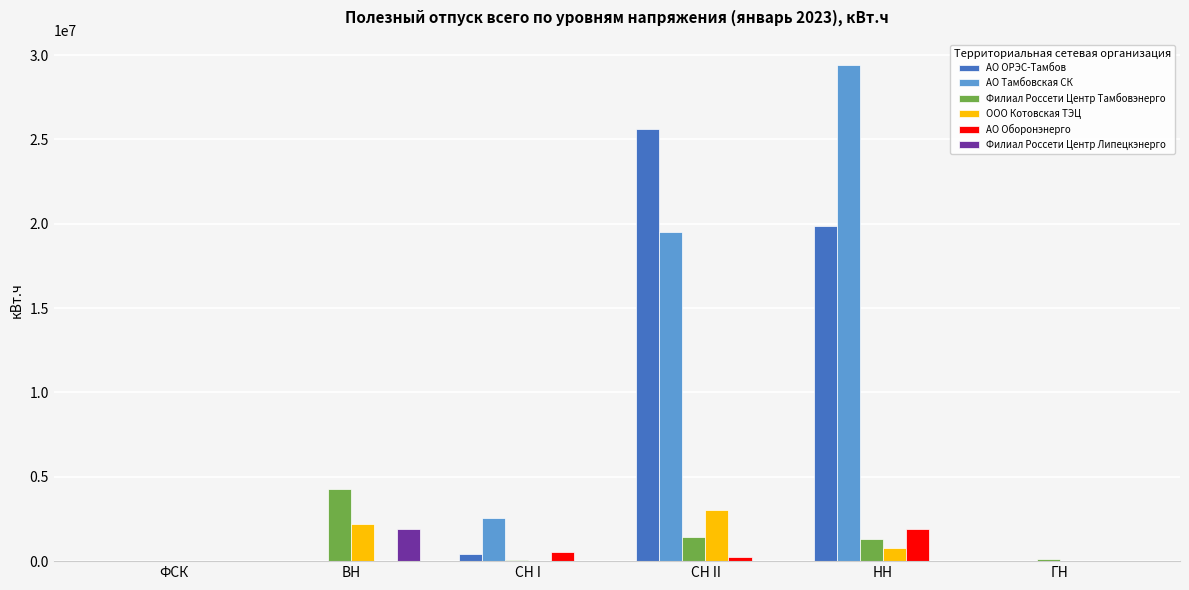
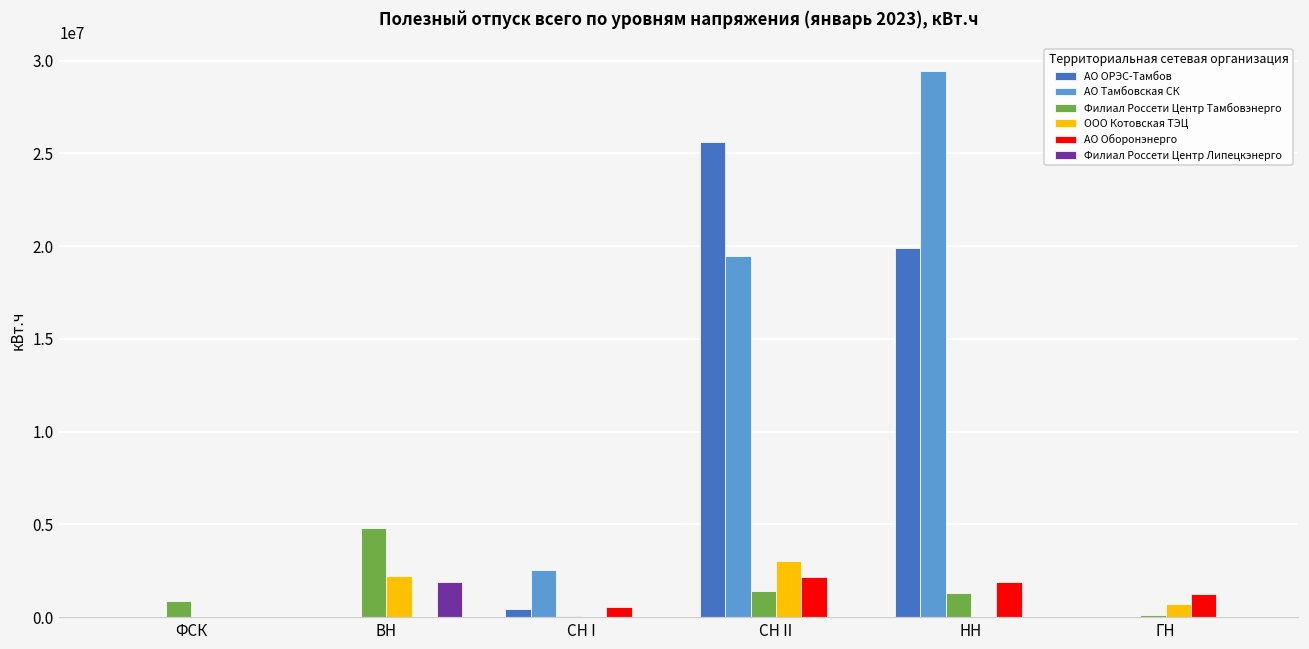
Филиал Россети Центр Тамбовэнерго, ФСК: 0 -> 900000
Филиал Россети Центр Тамбовэнерго, ВН: 4200000 -> 4800000
АО Оборонэнерго, СН II: 300000 -> 2200000
ООО Котовская ТЭЦ, НН: 800000 -> 0
ООО Котовская ТЭЦ, ГН: 0 -> 700000
АО Оборонэнерго, ГН: 0 -> 1200000
